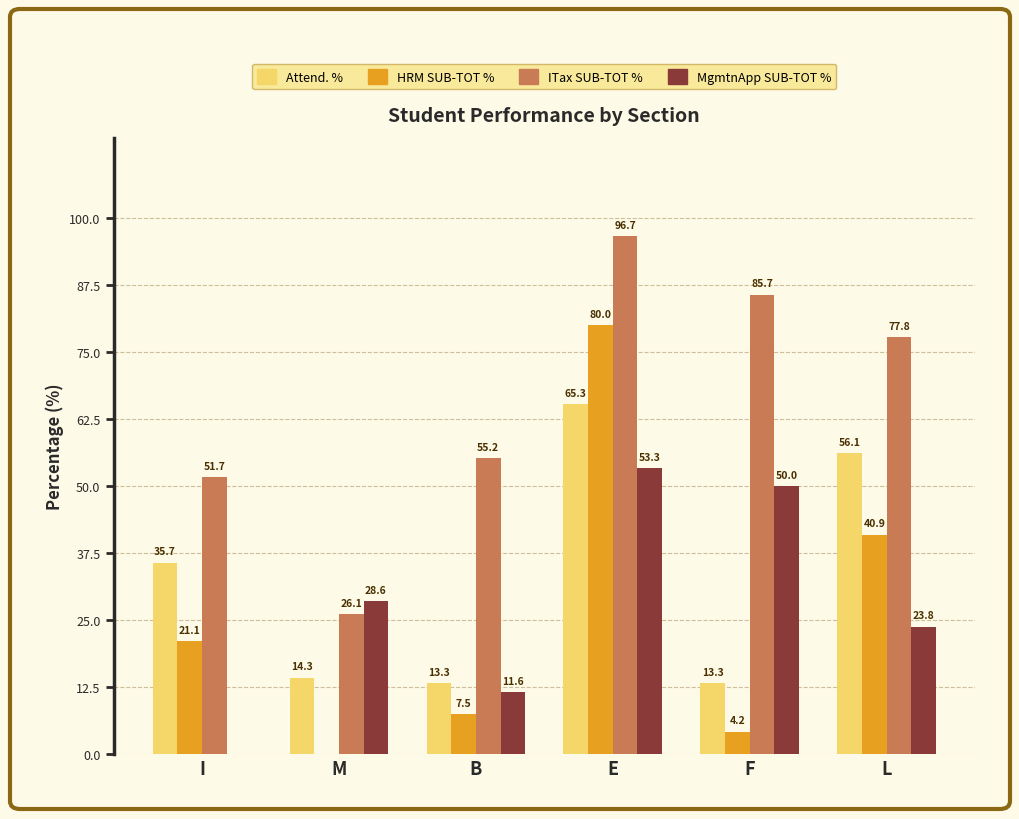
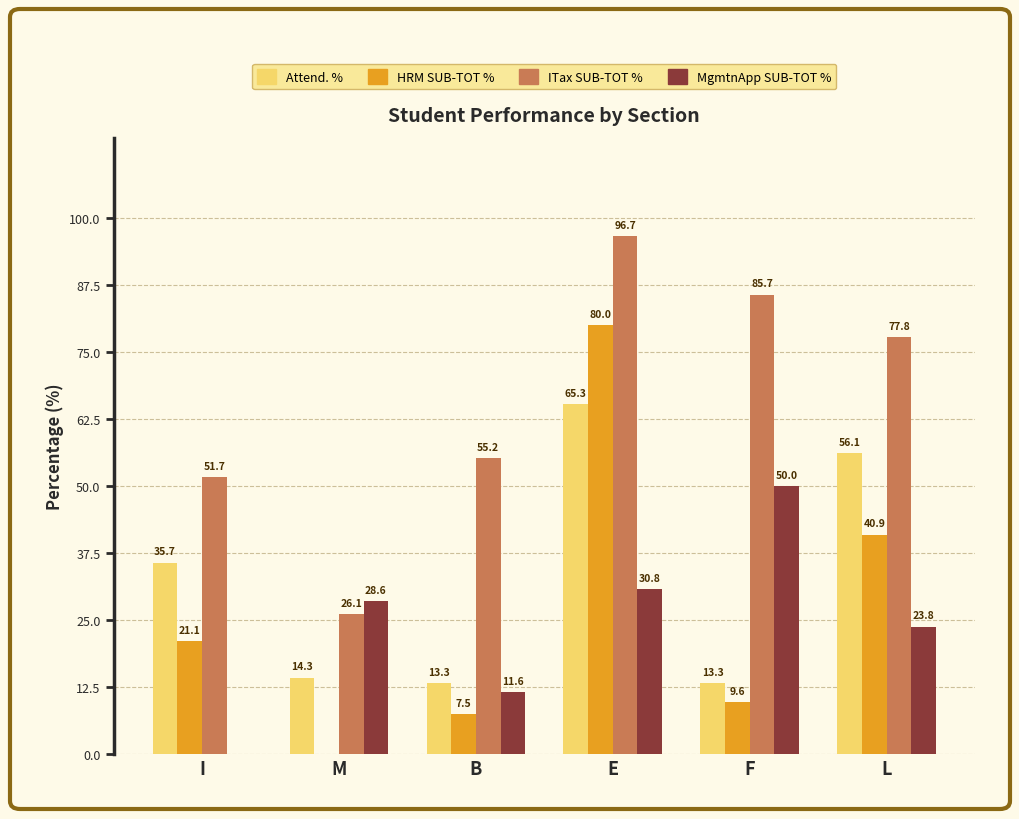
MgmtnApp SUB-TOT %, E: 53.3 -> 30.8
HRM SUB-TOT %, F: 4.2 -> 9.6
